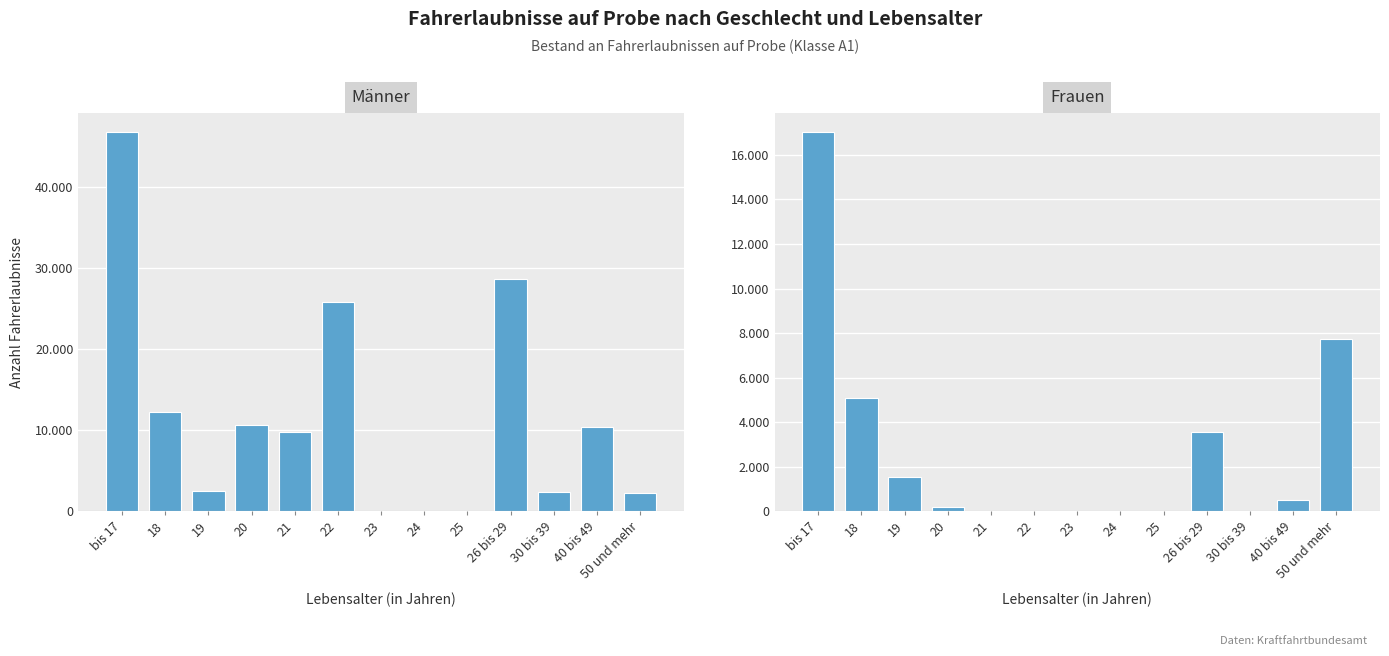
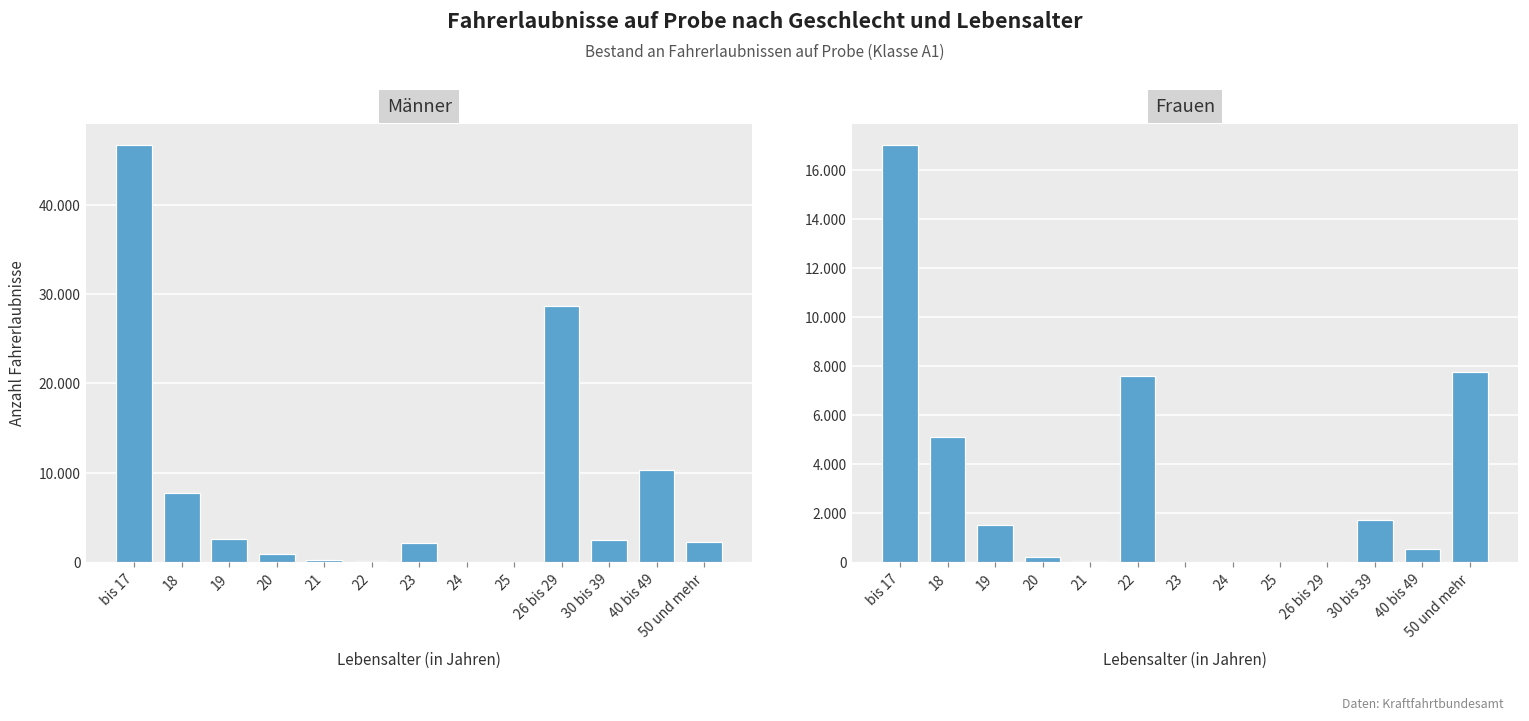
Männer, 18: 12 -> 8
Männer, 20: 11 -> 1
Männer, 21: 10 -> 0
Männer, 22: 26 -> 0
Männer, 23: 0 -> 2
Frauen, 22: 0.0 -> 7.6
Frauen, 26 bis 29: 3.6 -> 0.0
Frauen, 30 bis 39: 0.0 -> 1.7
